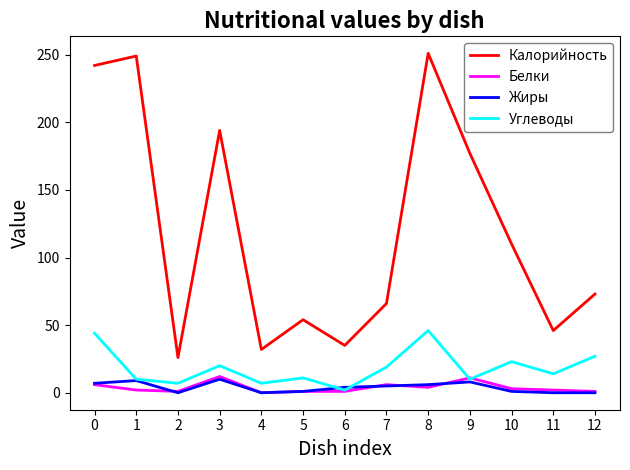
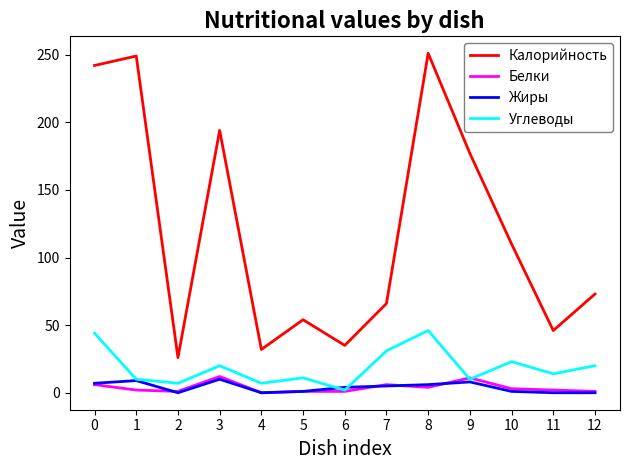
Углеводы, 7: 19 -> 31
Углеводы, 12: 27 -> 20
